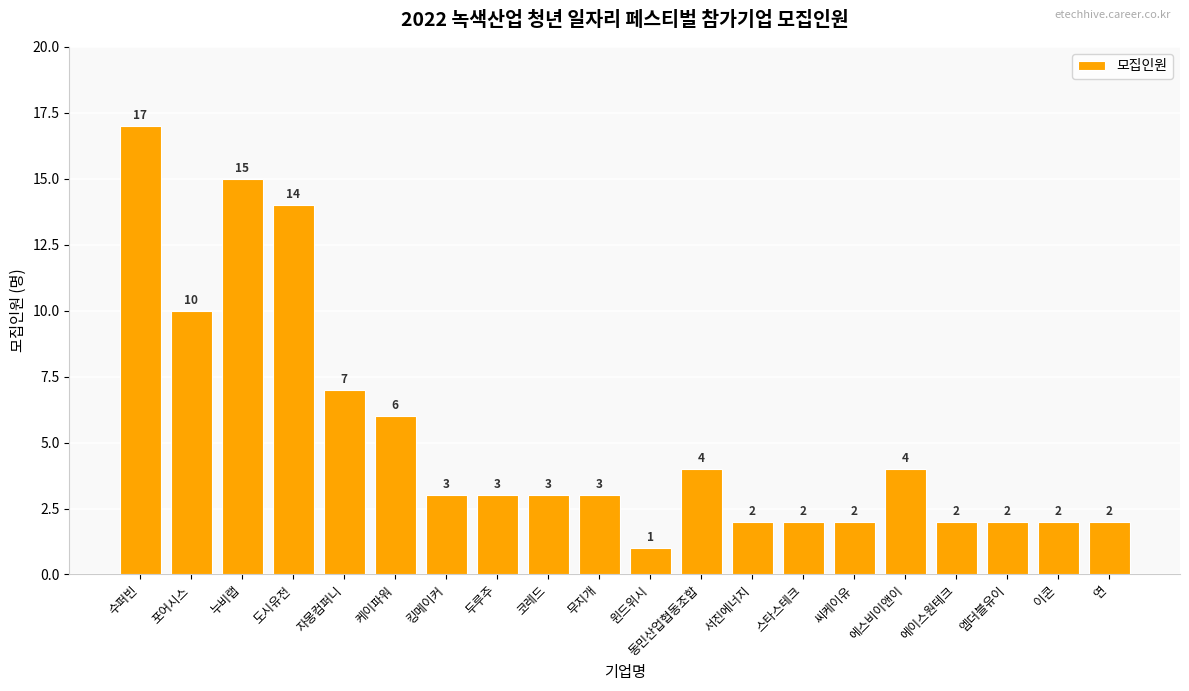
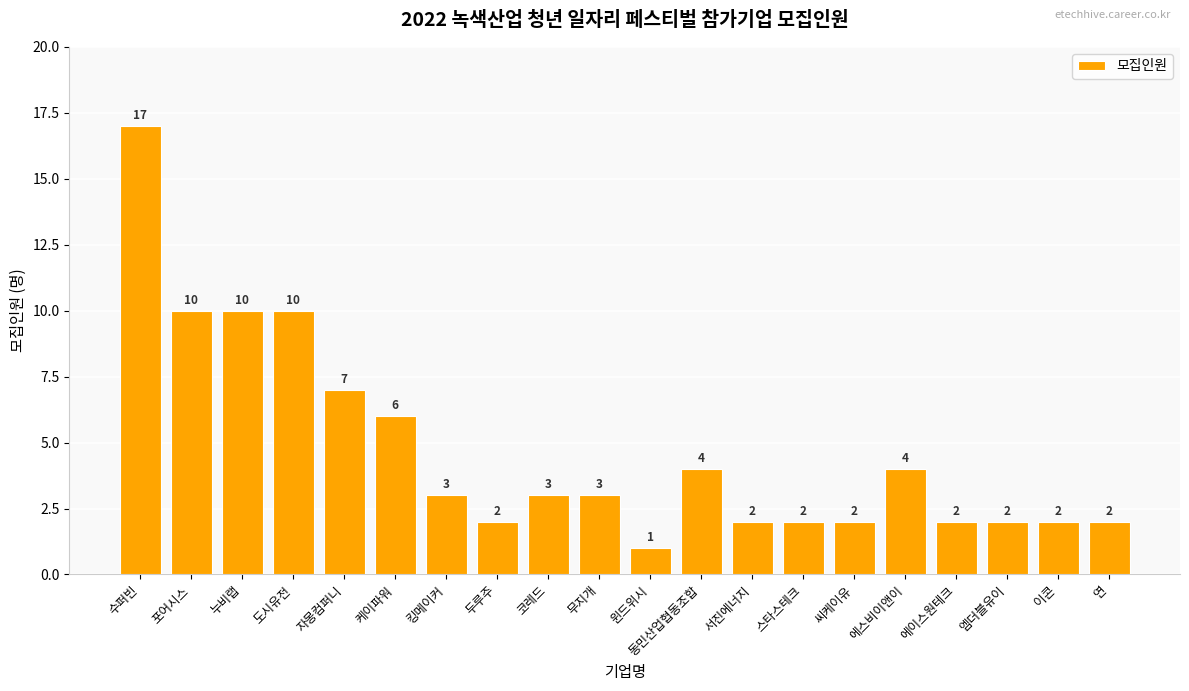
누비랩: 15 -> 10
도시유전: 14 -> 10
두루주: 3 -> 2
